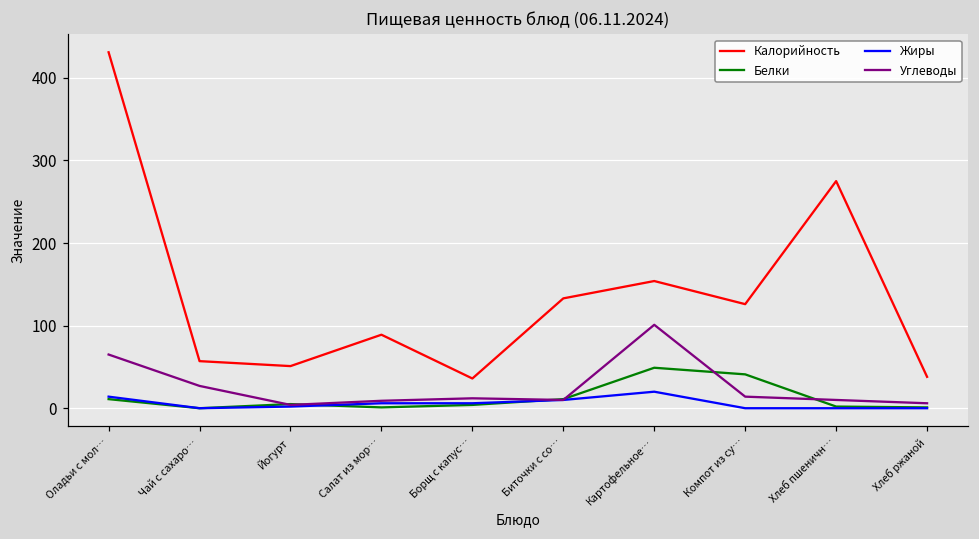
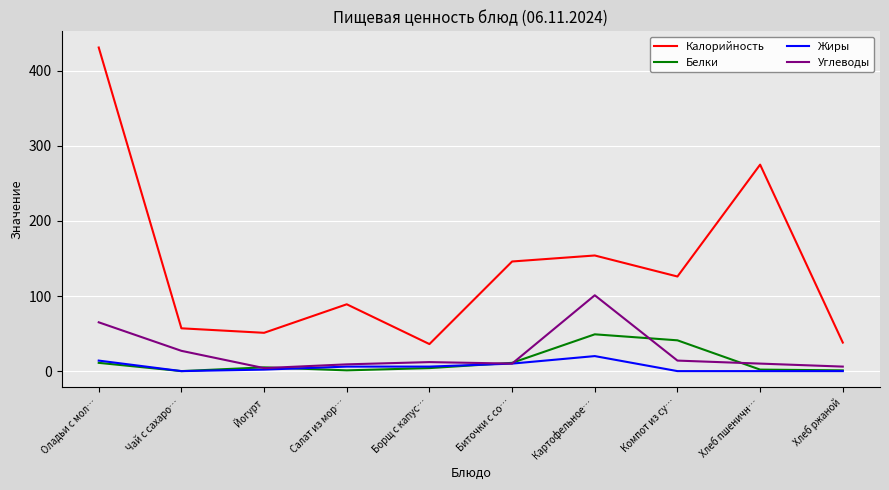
Калорийность, Биточки с со…: 130 -> 150
